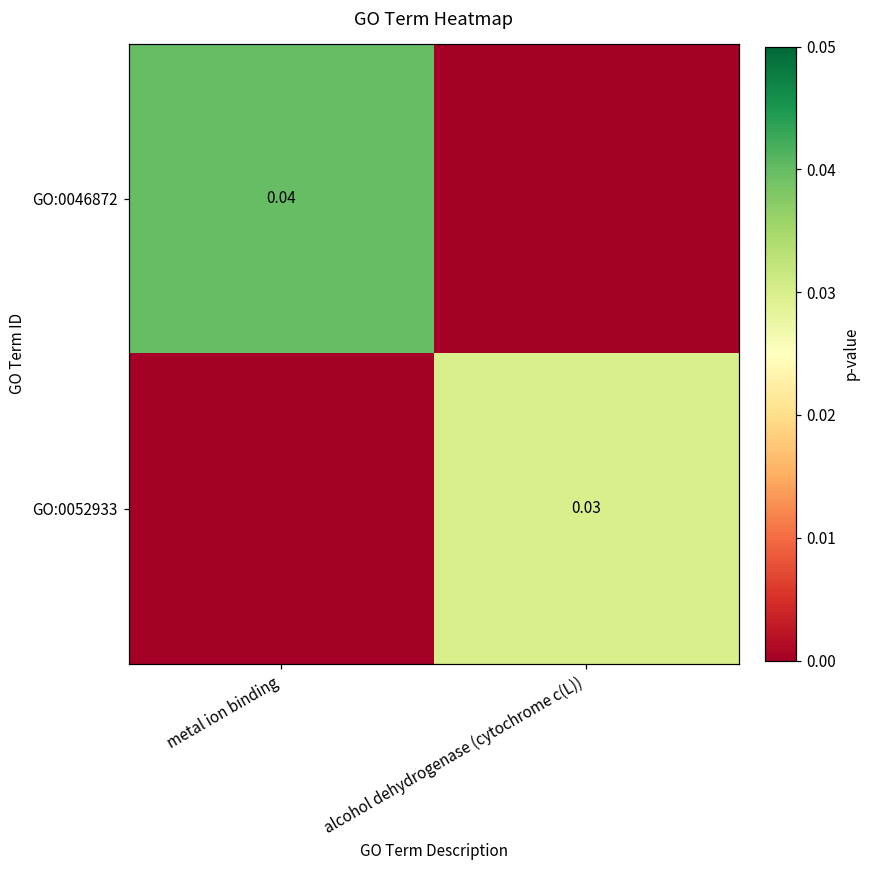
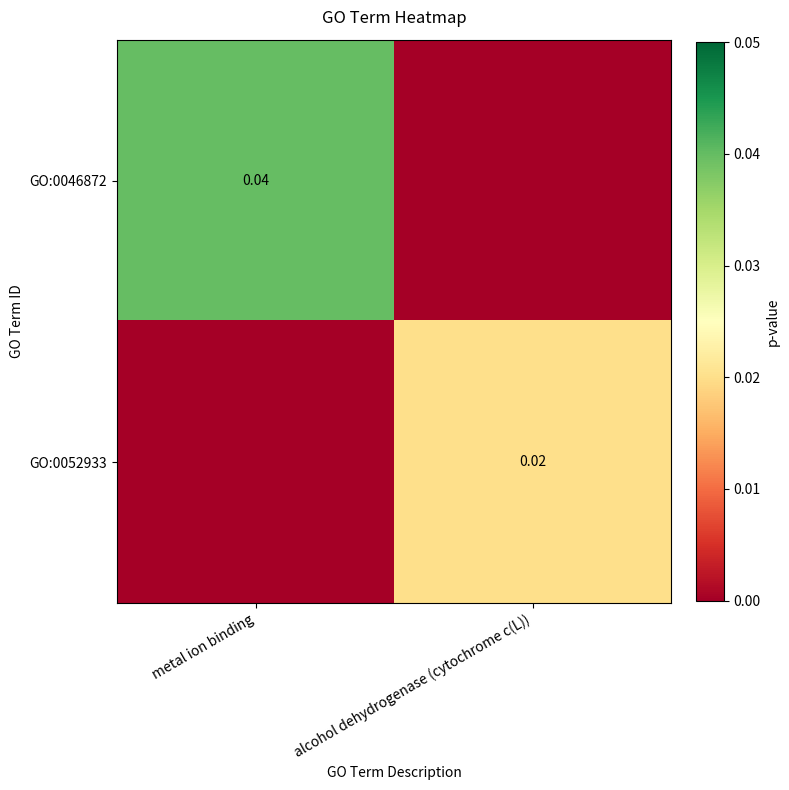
GO:0052933, alcohol dehydrogenase (cytochrome c(L)): 0.03 -> 0.02
